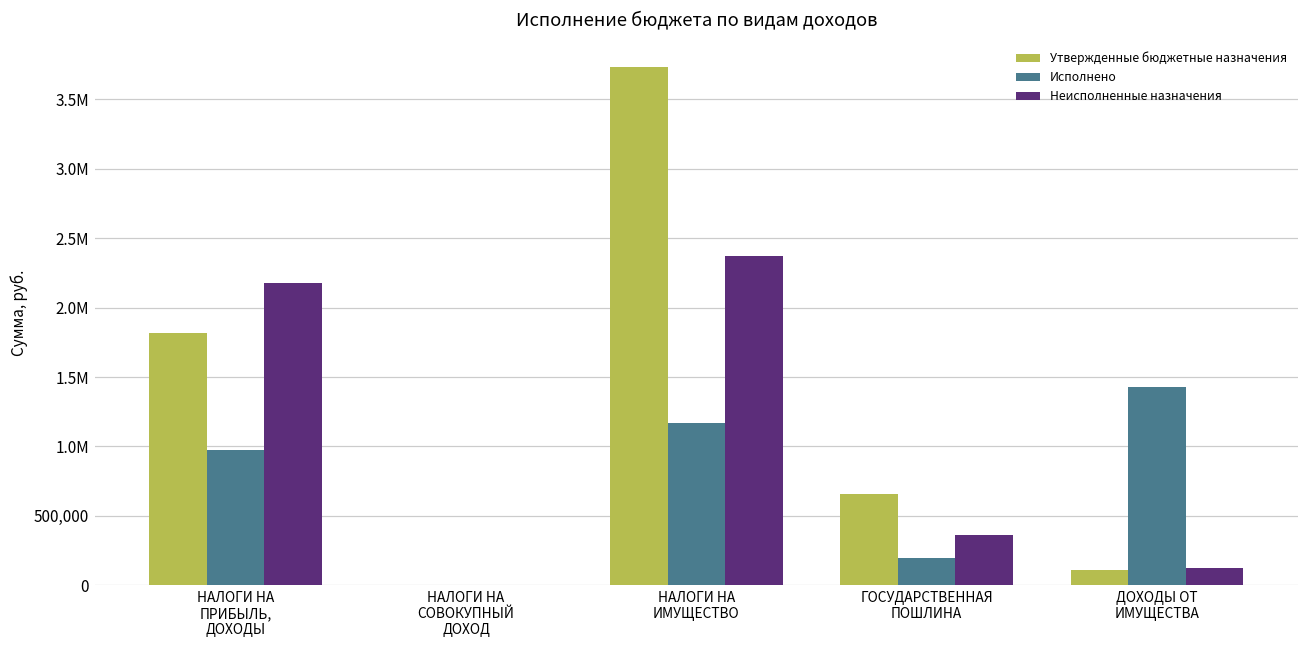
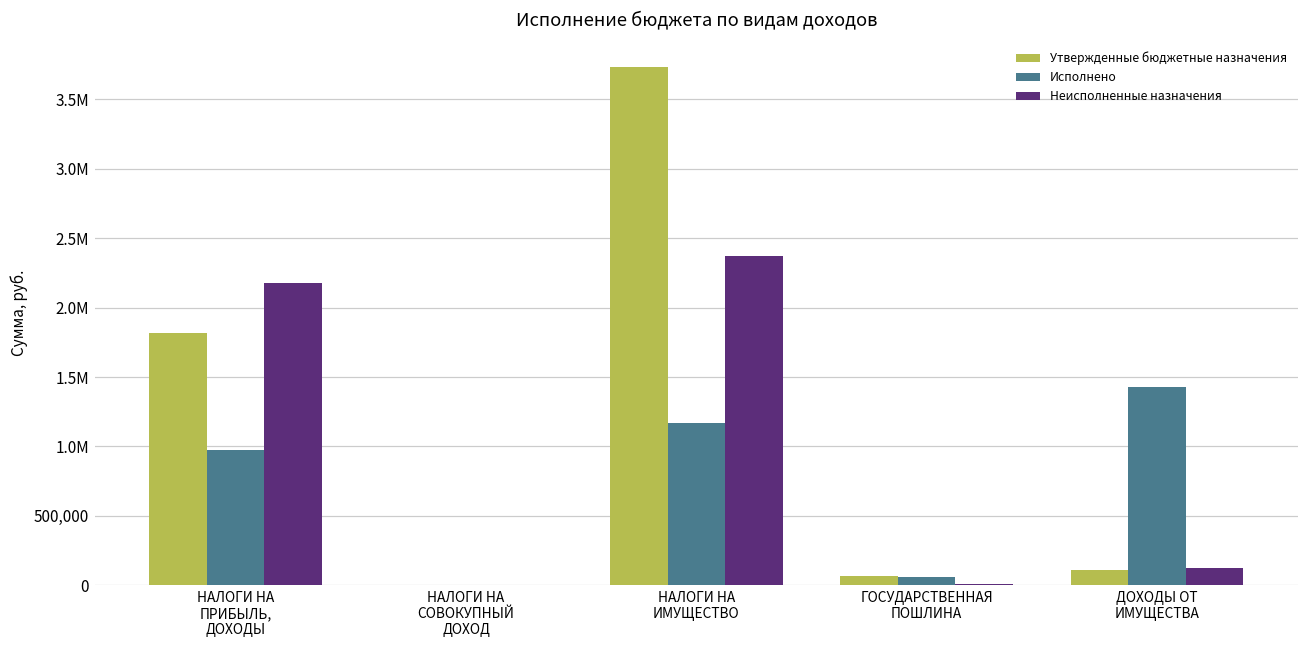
Утвержденные бюджетные назначения, ГОСУДАРСТВЕННАЯ ПОШЛИНА: 660,000 -> 70,000
Исполнено, ГОСУДАРСТВЕННАЯ ПОШЛИНА: 190,000 -> 60,000
Неисполненные назначения, ГОСУДАРСТВЕННАЯ ПОШЛИНА: 360,000 -> 10,000
